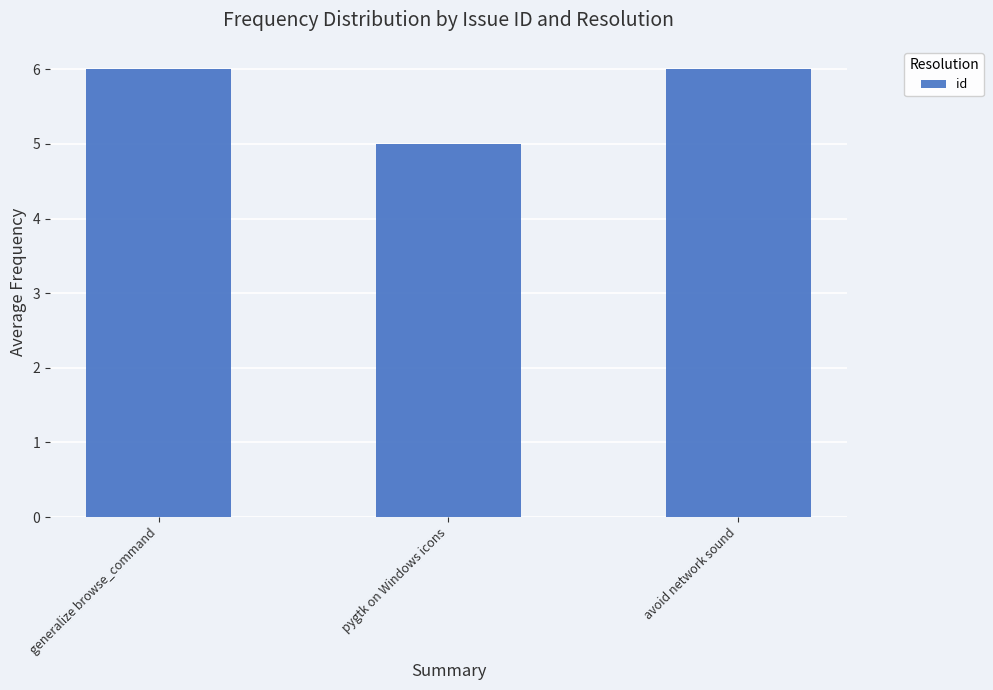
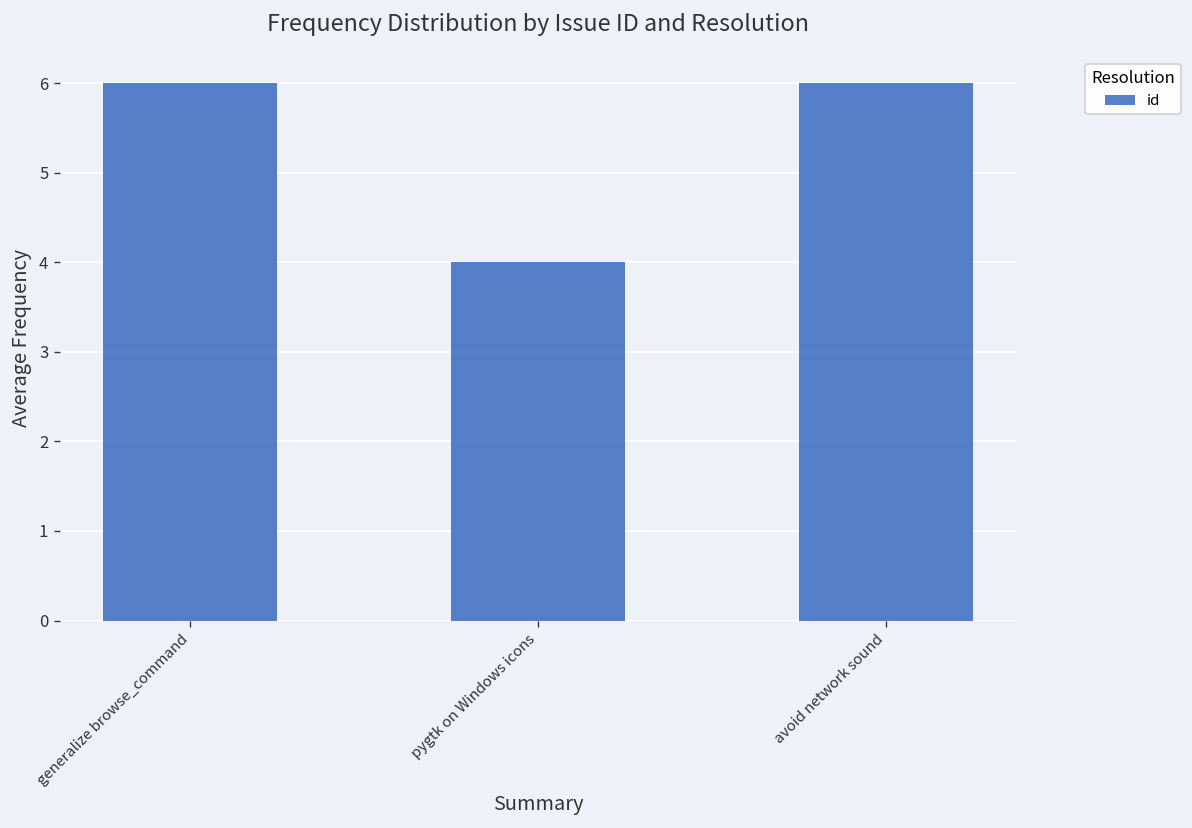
pygtk on Windows icons: 5 -> 4
